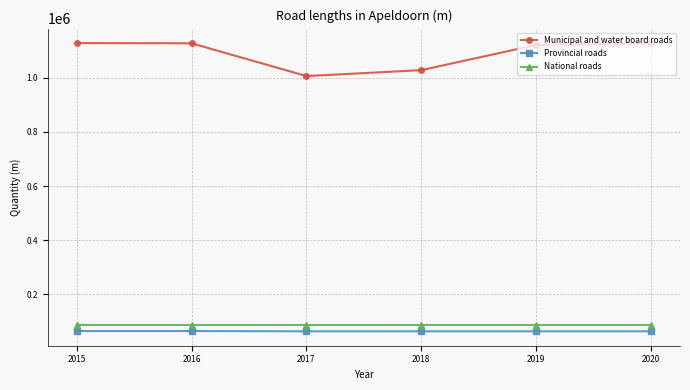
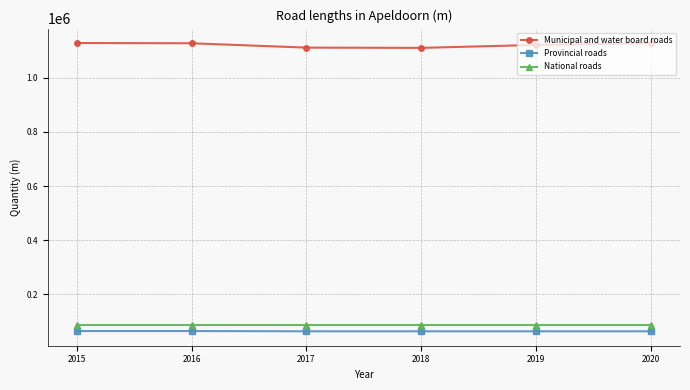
Municipal and water board roads, 2017: 1010000 -> 1110000
Municipal and water board roads, 2018: 1030000 -> 1110000
